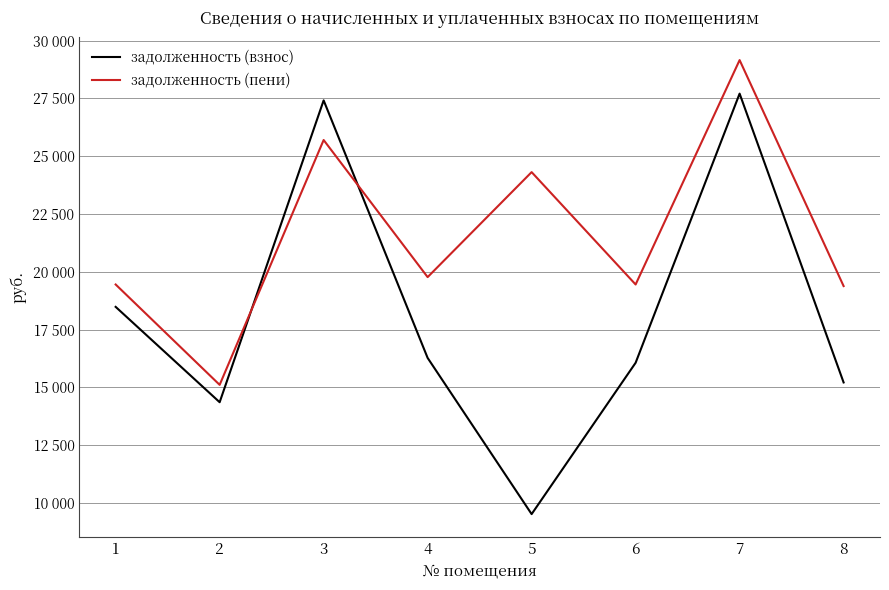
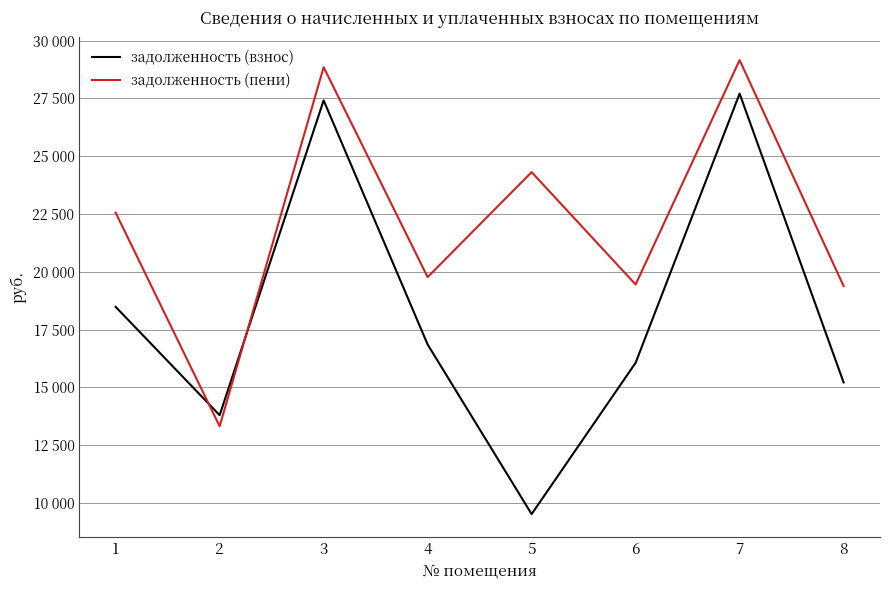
задолженность (пени), 1: 19500 -> 22600
задолженность (взнос), 2: 14400 -> 13800
задолженность (пени), 2: 15100 -> 13300
задолженность (пени), 3: 25700 -> 28900
задолженность (взнос), 4: 16300 -> 16900
